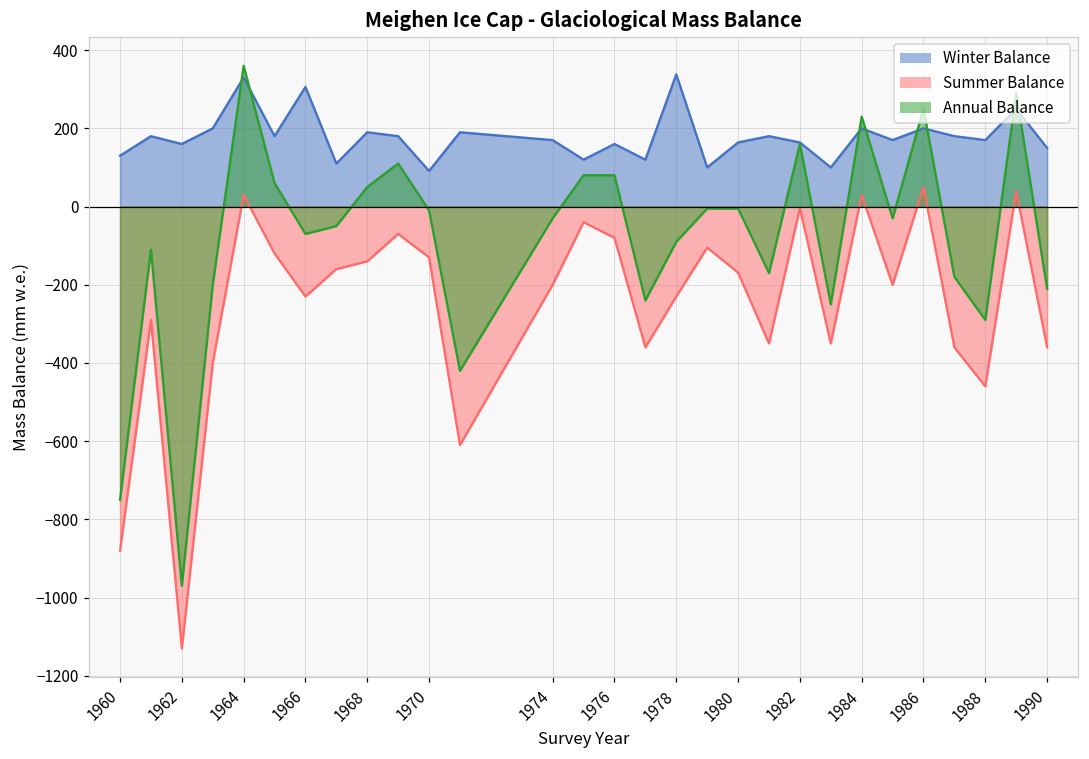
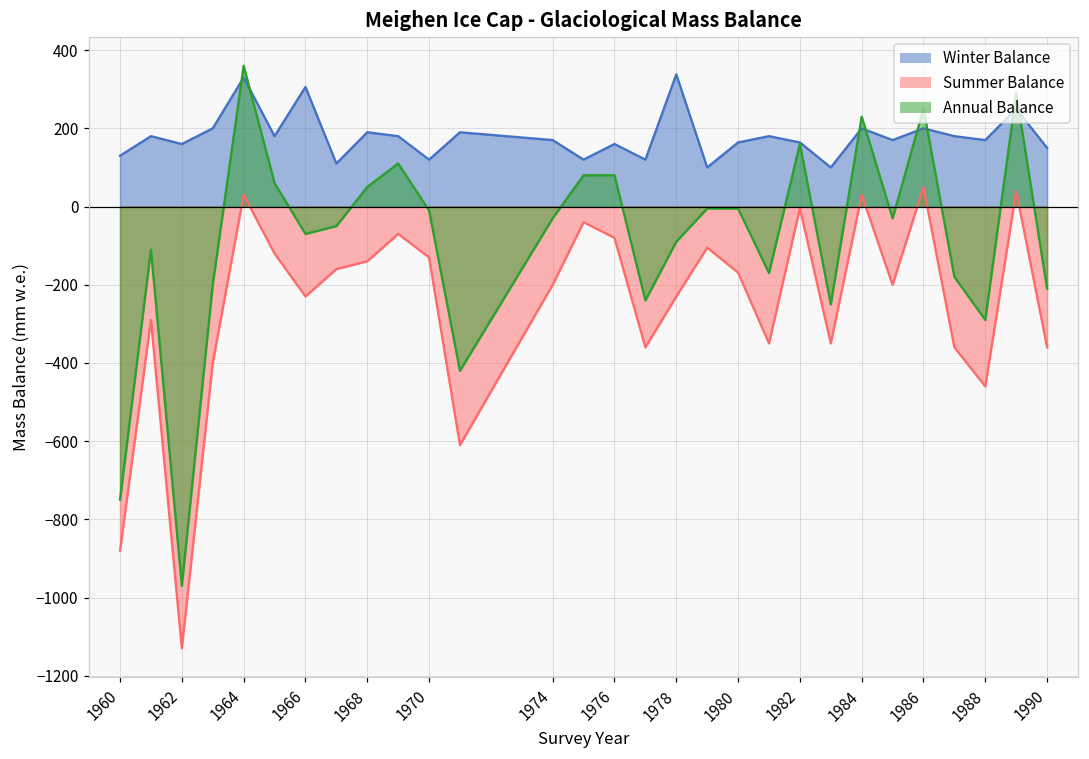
Winter Balance, 1970: 90 -> 120
